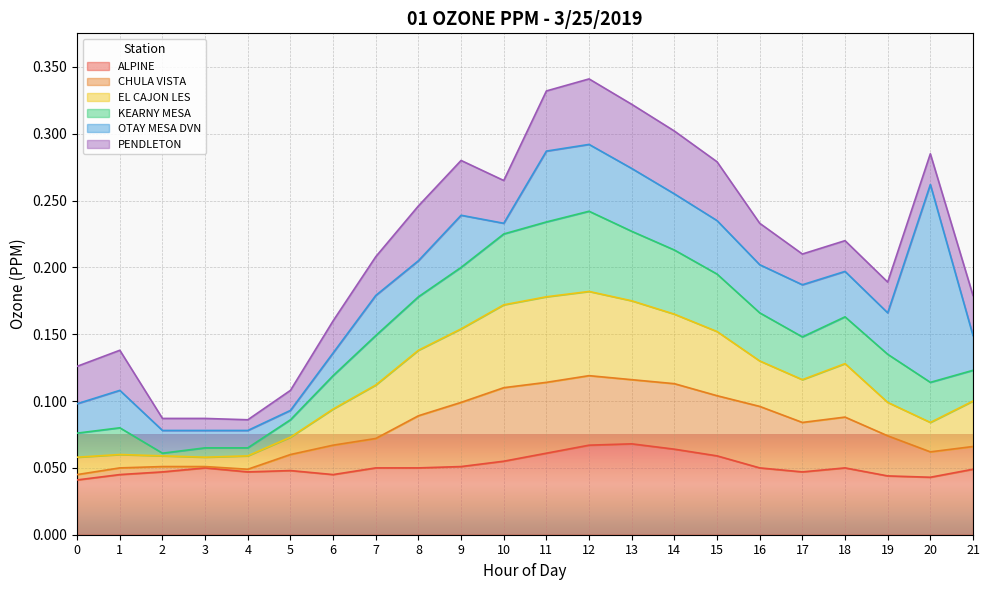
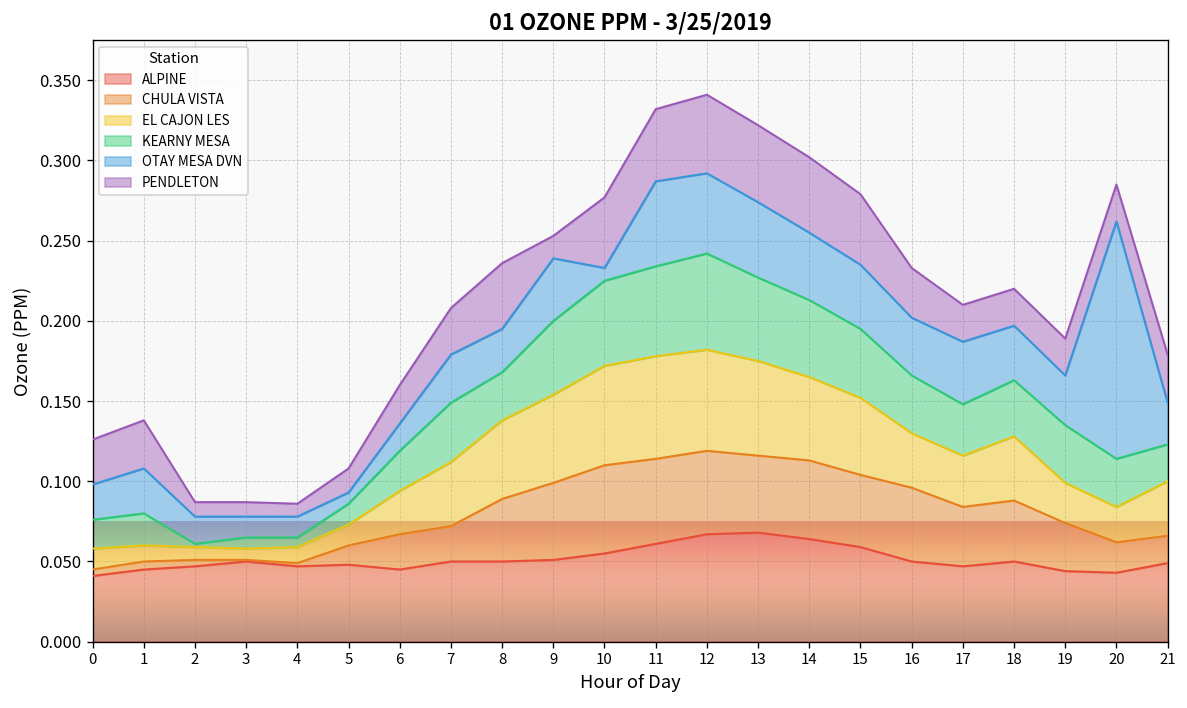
KEARNY MESA, 8: 0.04 -> 0.03
PENDLETON, 9: 0.041 -> 0.014
PENDLETON, 10: 0.032 -> 0.044
